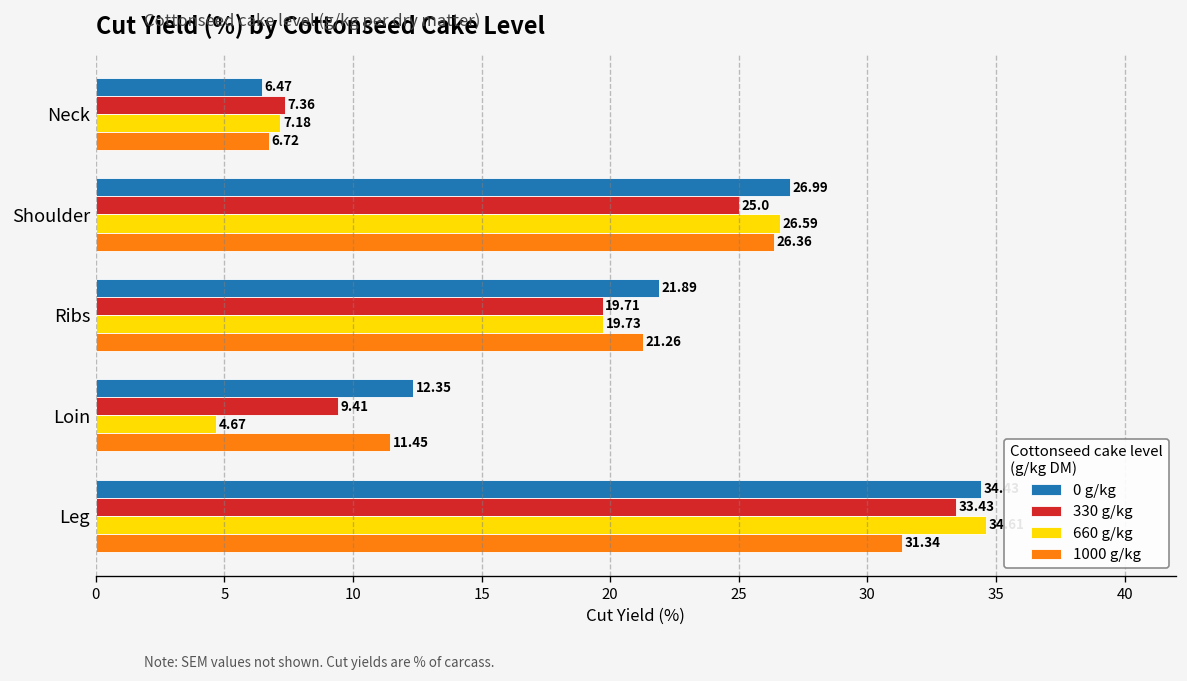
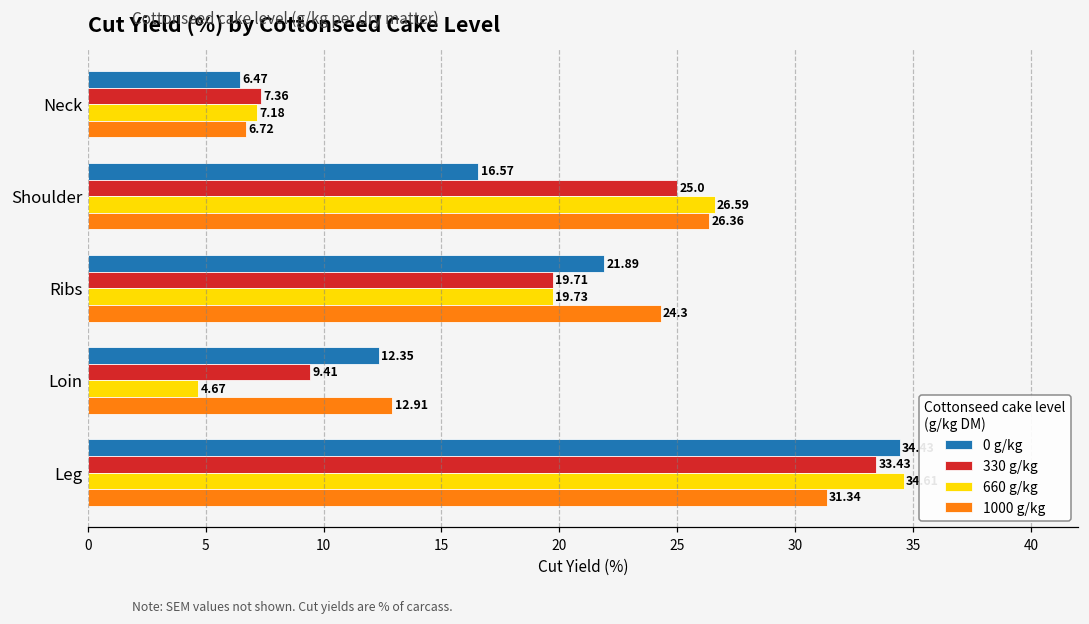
0 g/kg, Shoulder: 26.99 -> 16.57
1000 g/kg, Ribs: 21.26 -> 24.3
1000 g/kg, Loin: 11.45 -> 12.91
